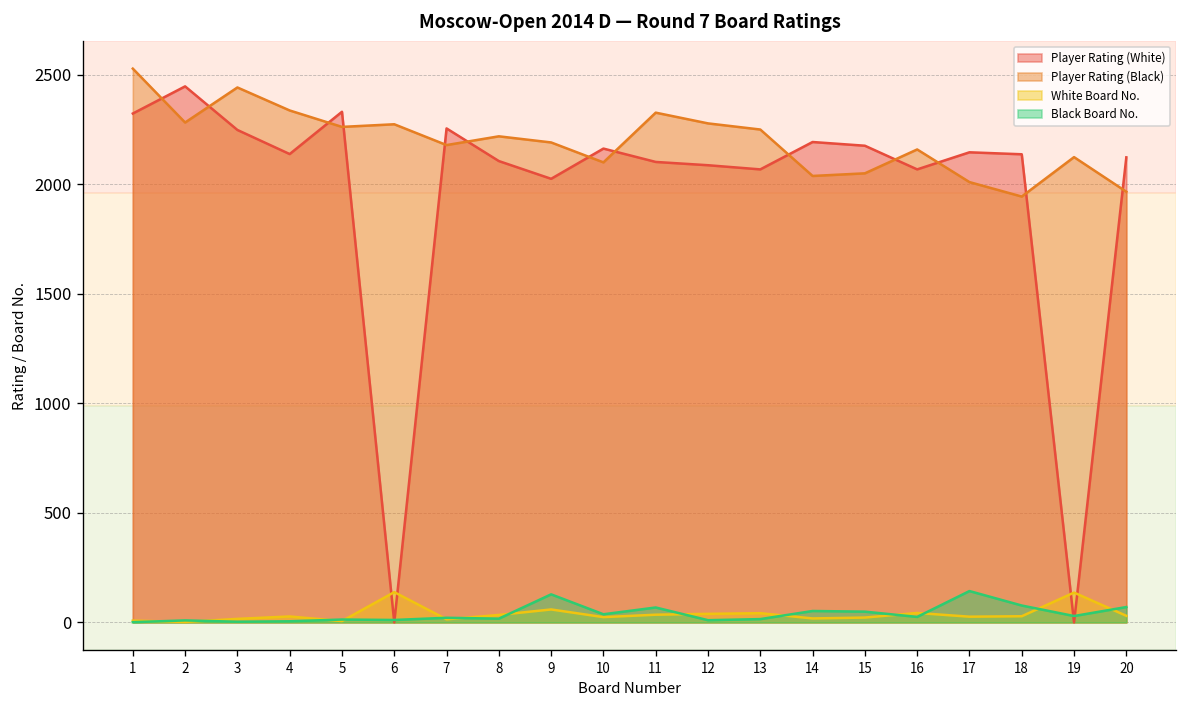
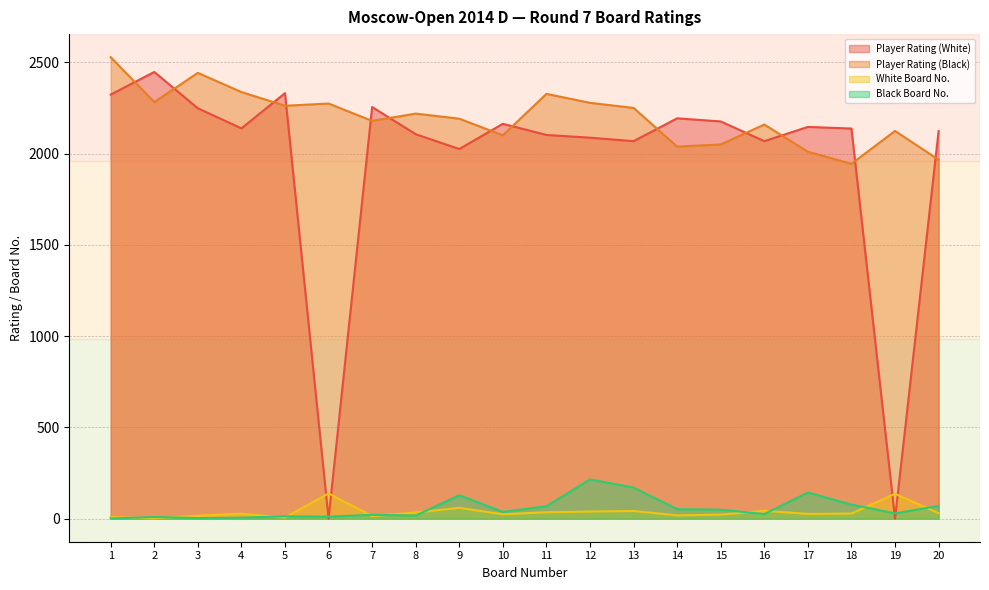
Black Board No., 12: 10 -> 220
Black Board No., 13: 20 -> 170
